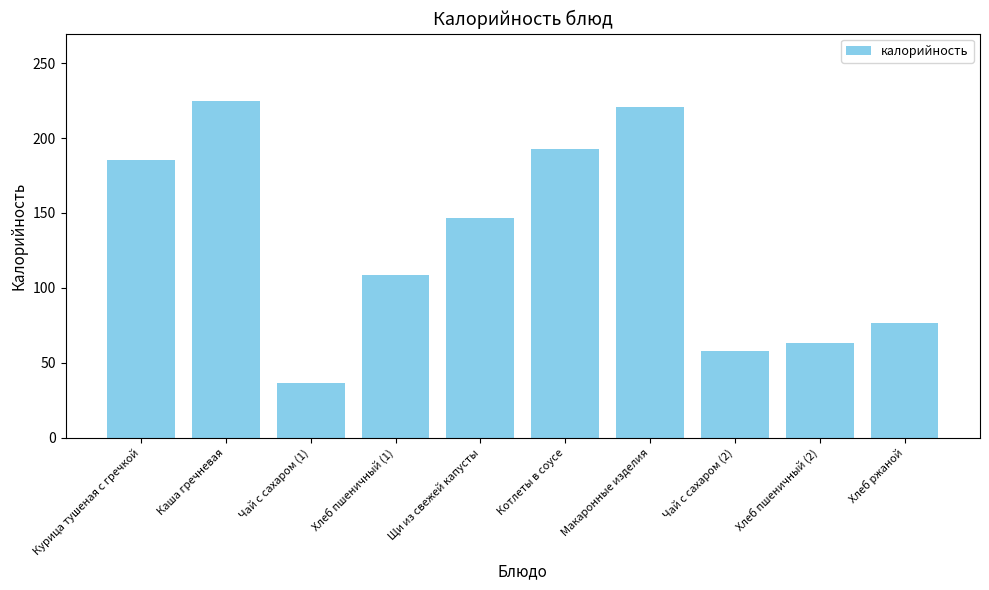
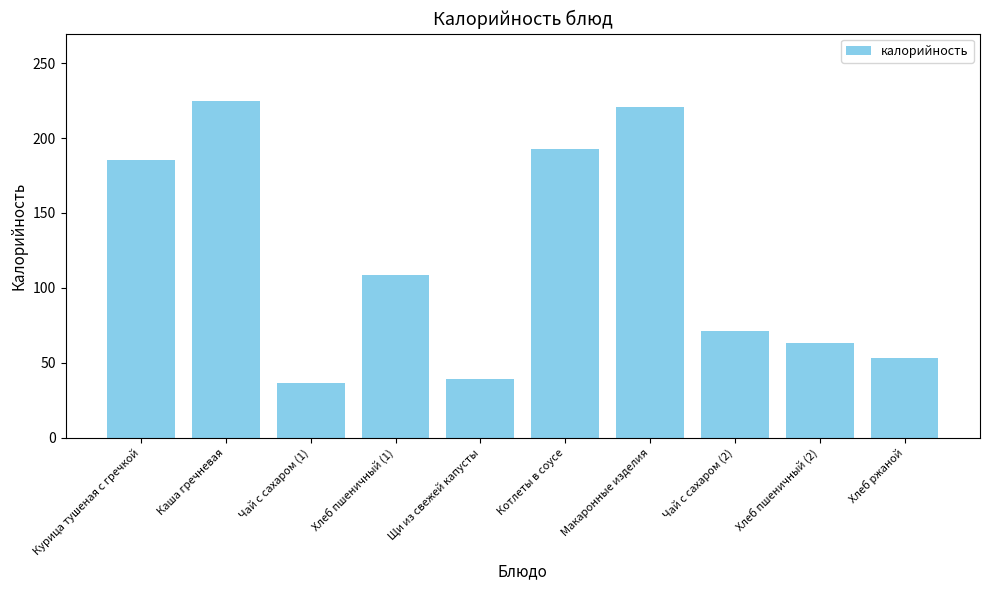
Щи из свежей капусты: 147 -> 39
Чай с сахаром (2): 58 -> 71
Хлеб ржаной: 77 -> 54
